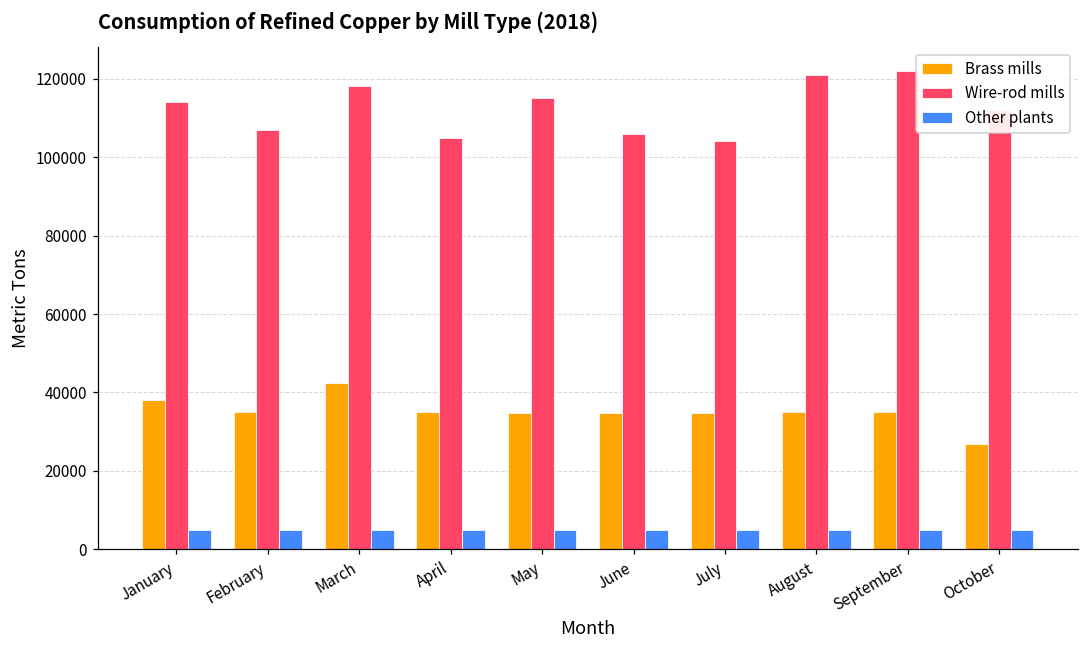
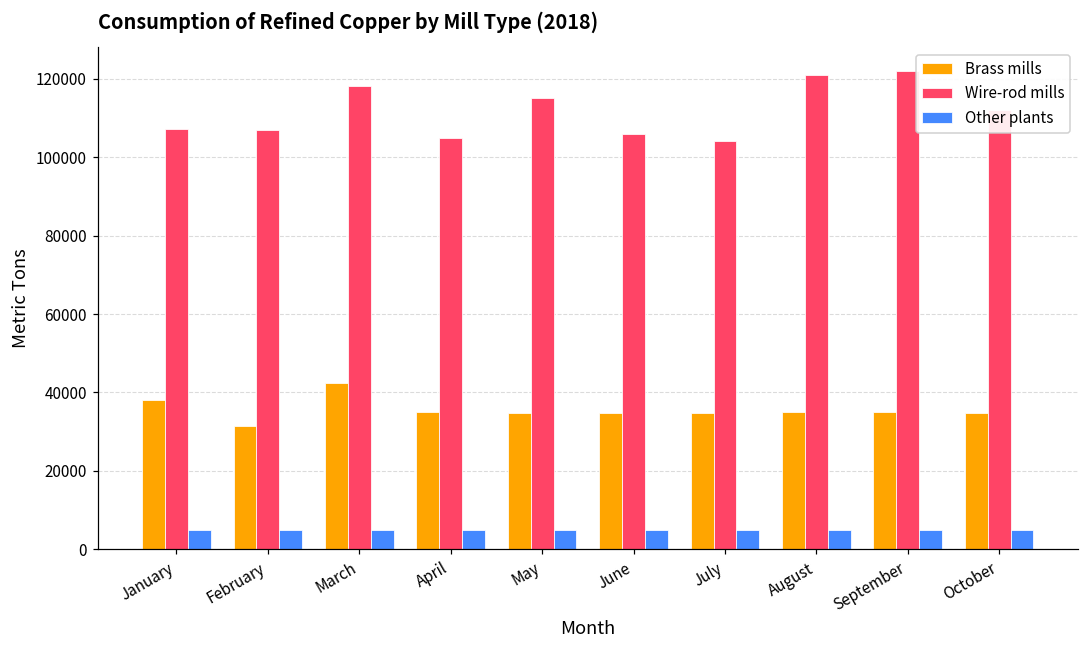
Wire-rod mills, January: 114000 -> 107000
Brass mills, February: 35000 -> 31000
Brass mills, October: 27000 -> 35000
